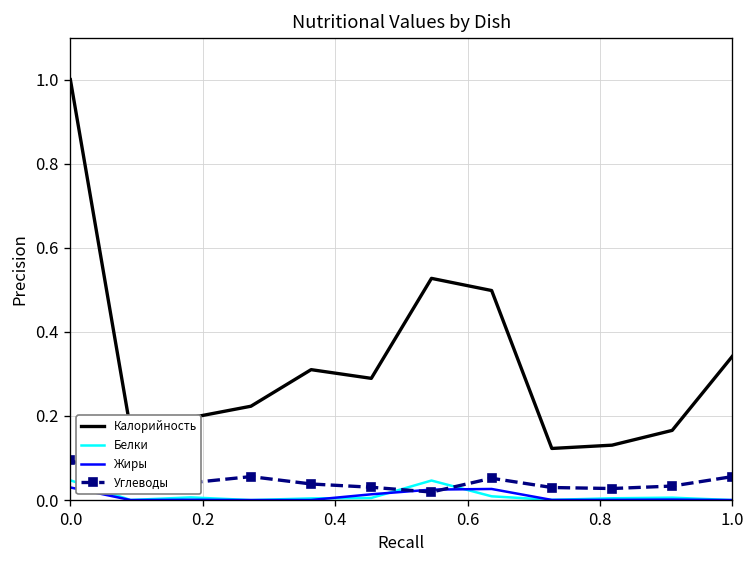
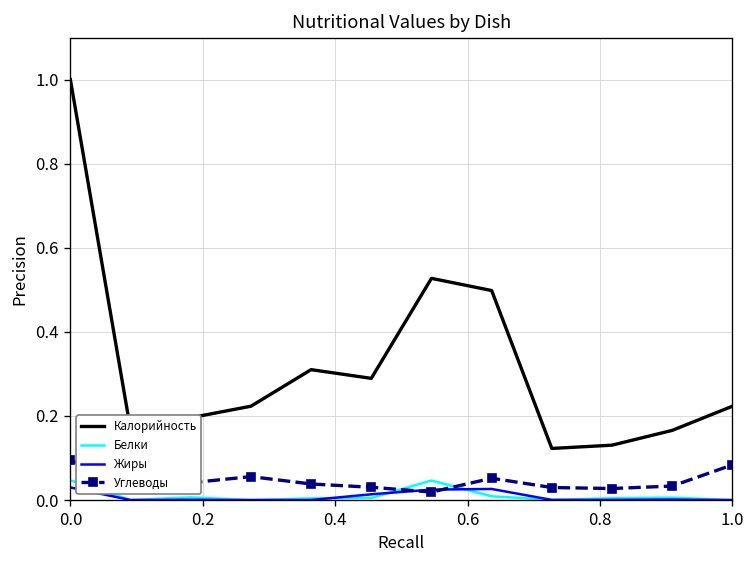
Калорийность, 1.0: 0.34 -> 0.22
Углеводы, 1.0: 0.06 -> 0.08
